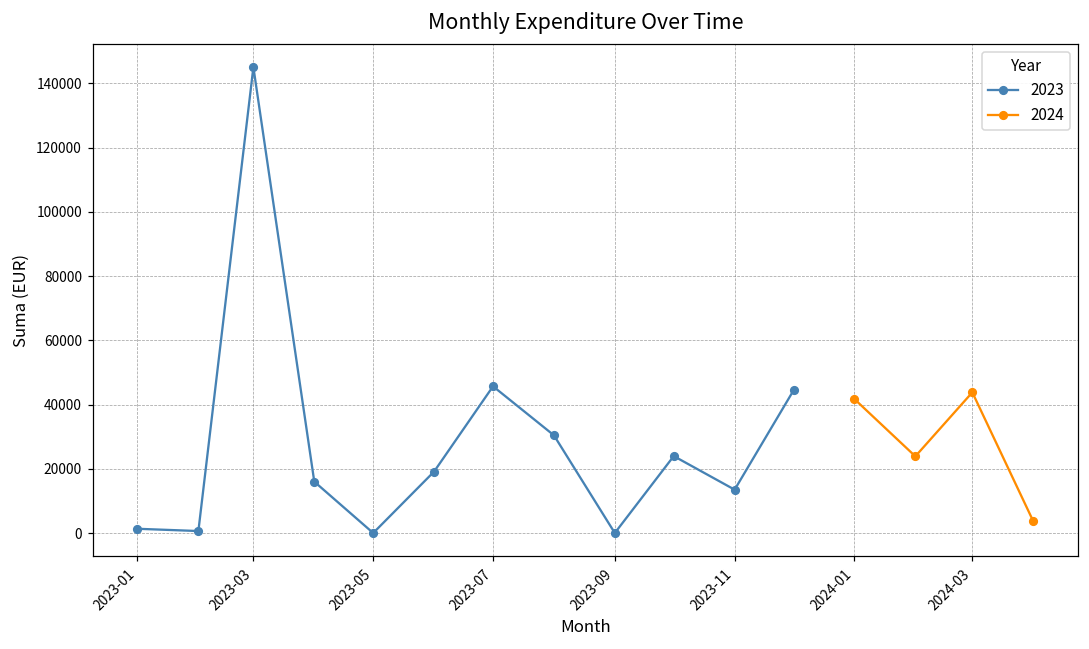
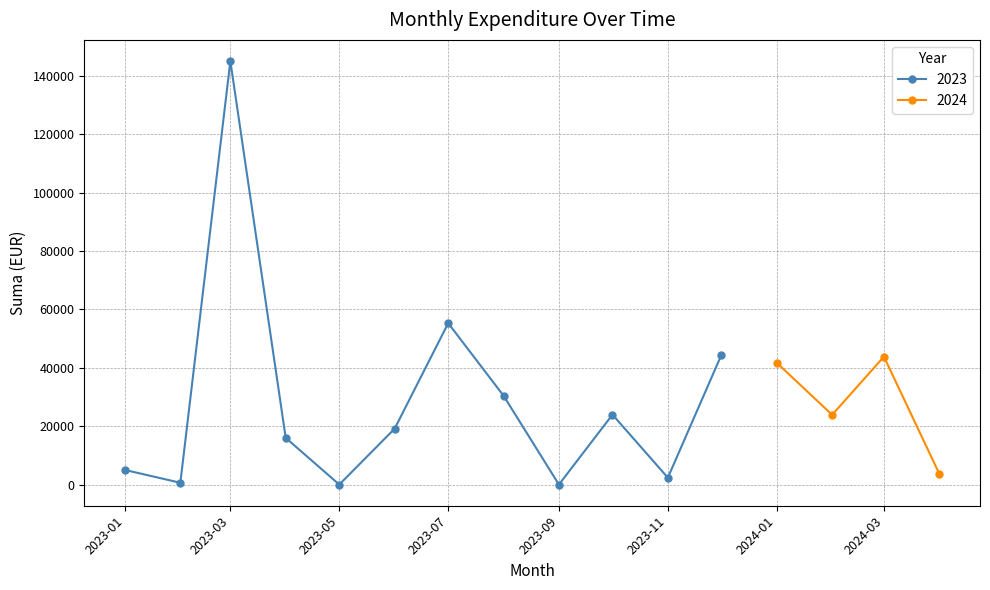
2023, 2023-01: 1000 -> 5000
2023, 2023-07: 46000 -> 55000
2023, 2023-11: 13000 -> 2000
